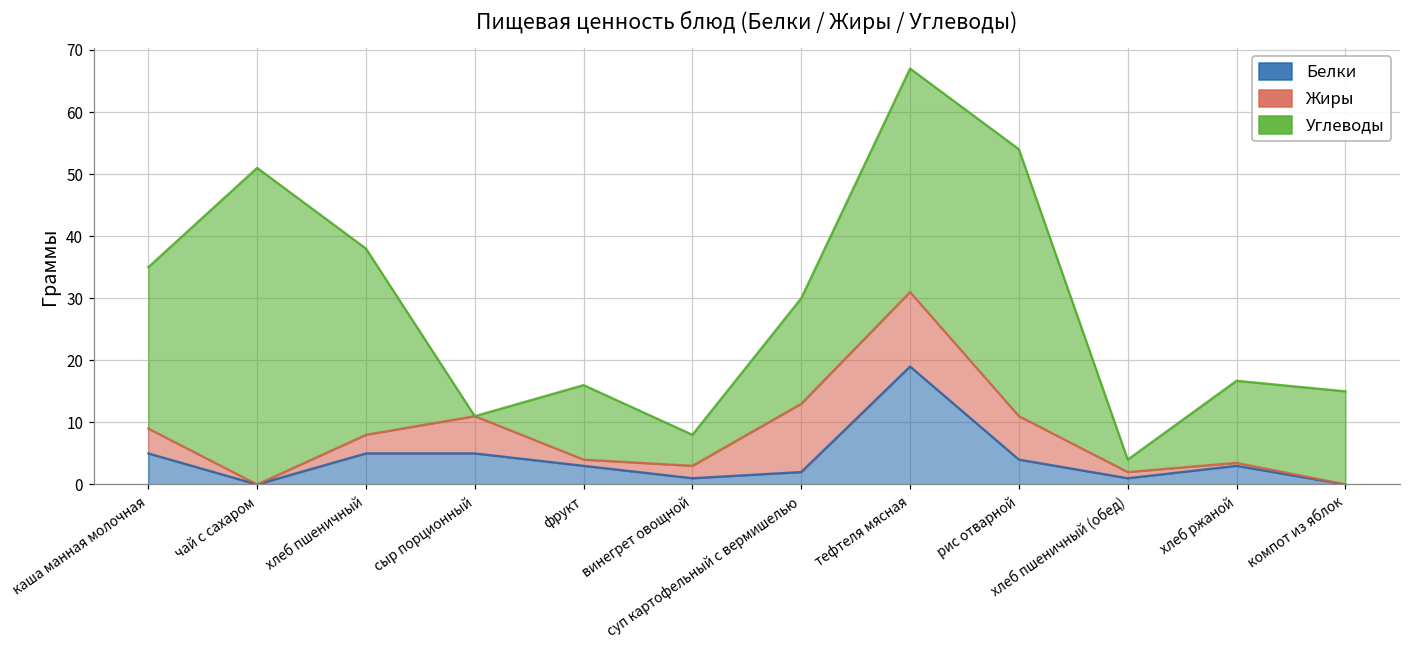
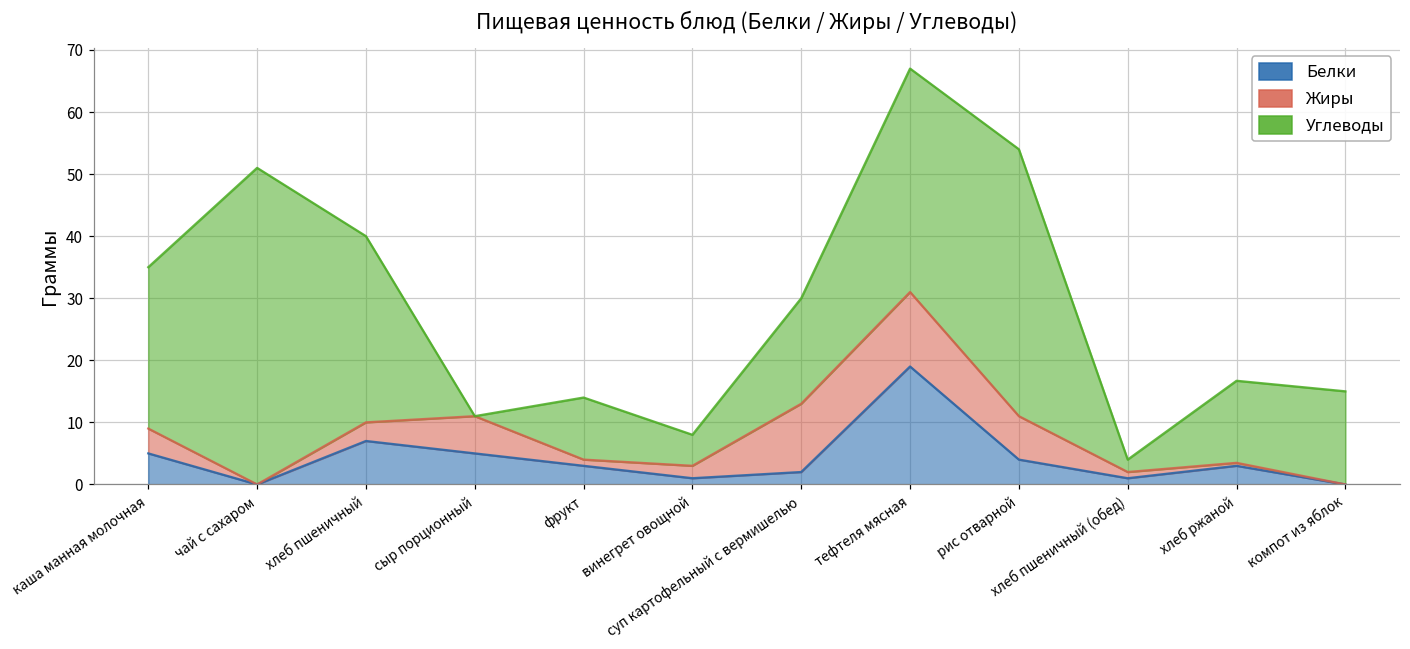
Белки, хлеб пшеничный: 5 -> 7
Углеводы, фрукт: 12 -> 10
